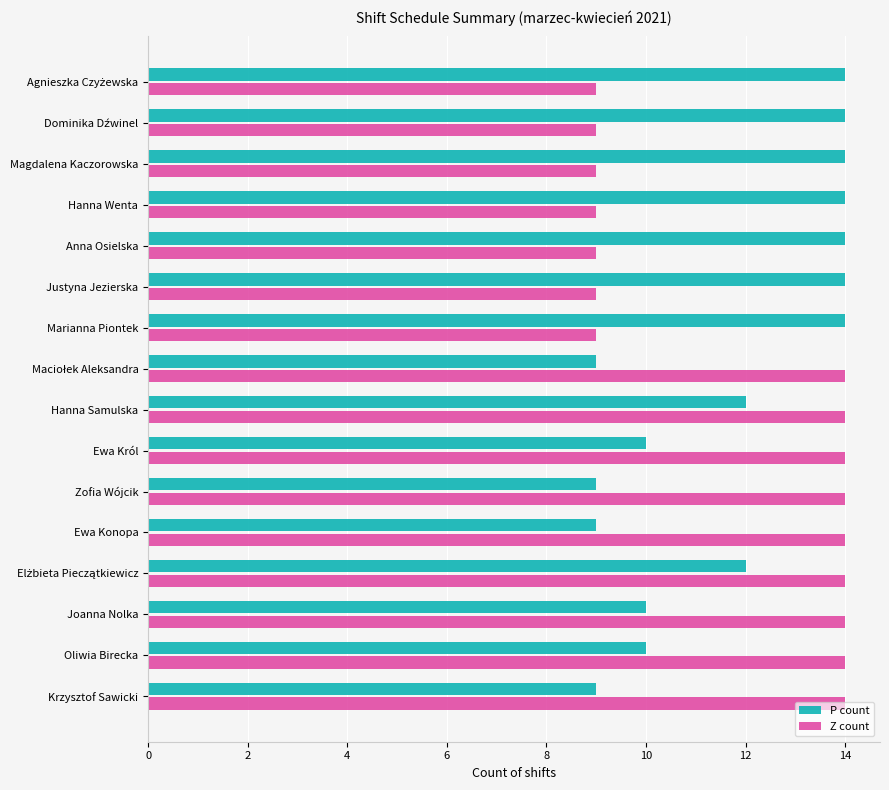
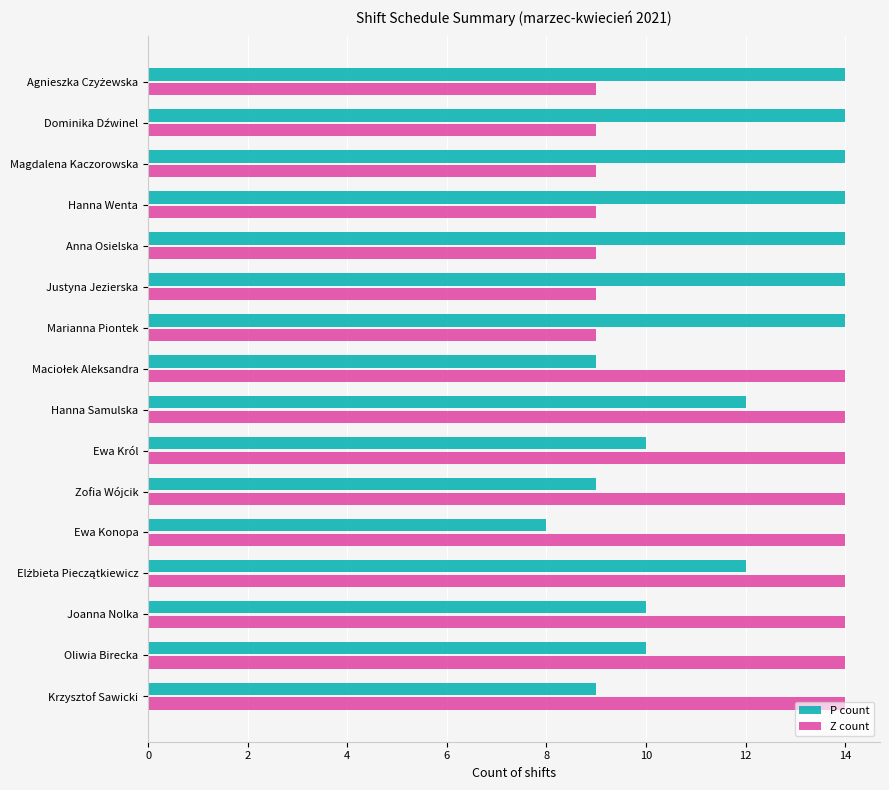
P count, Ewa Konopa: 9 -> 8
